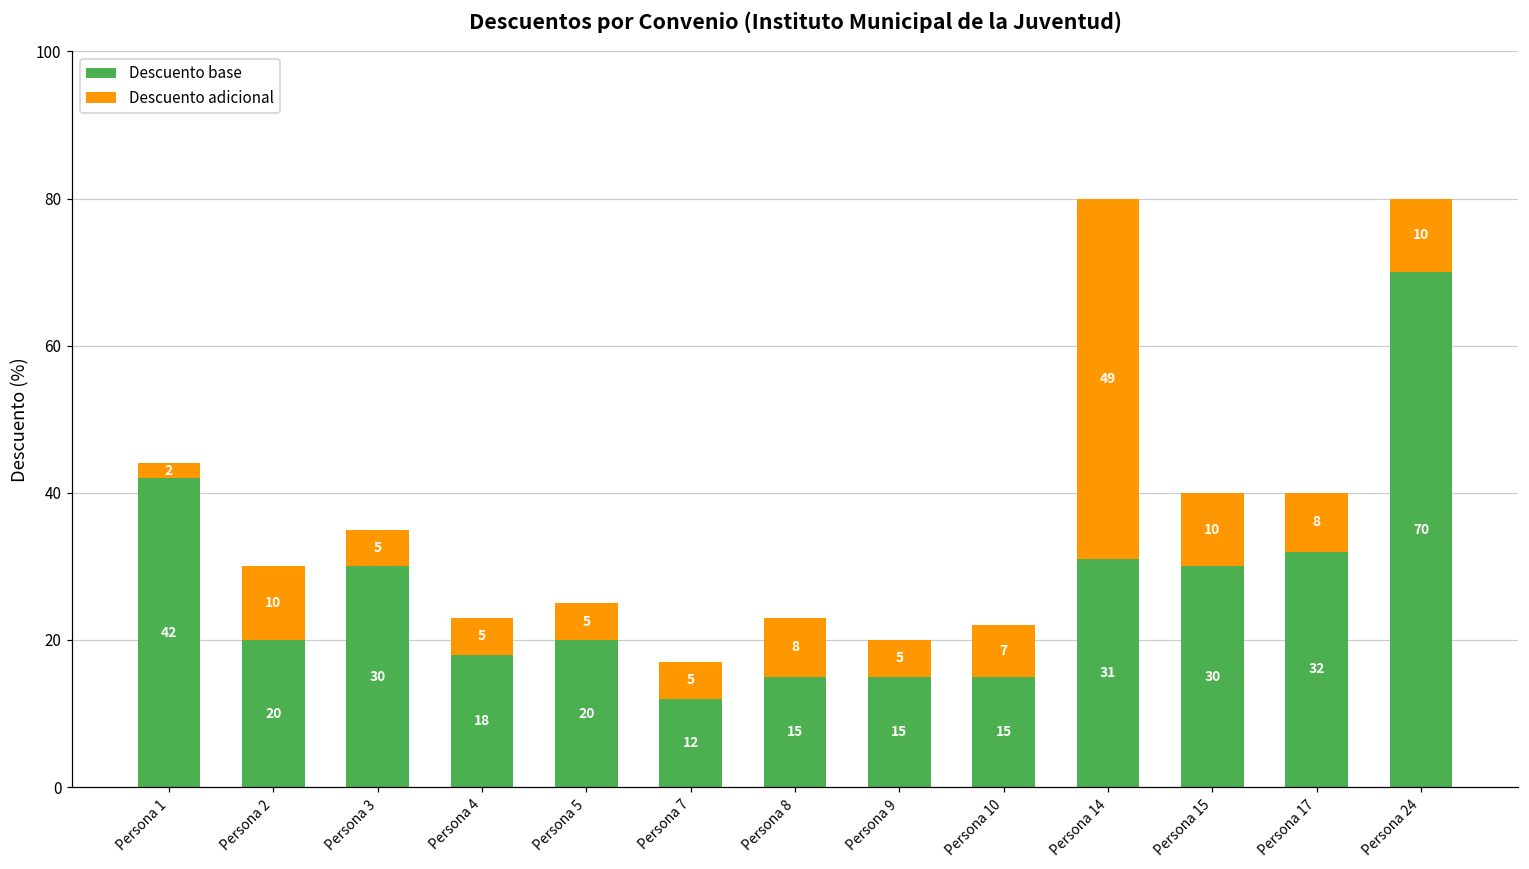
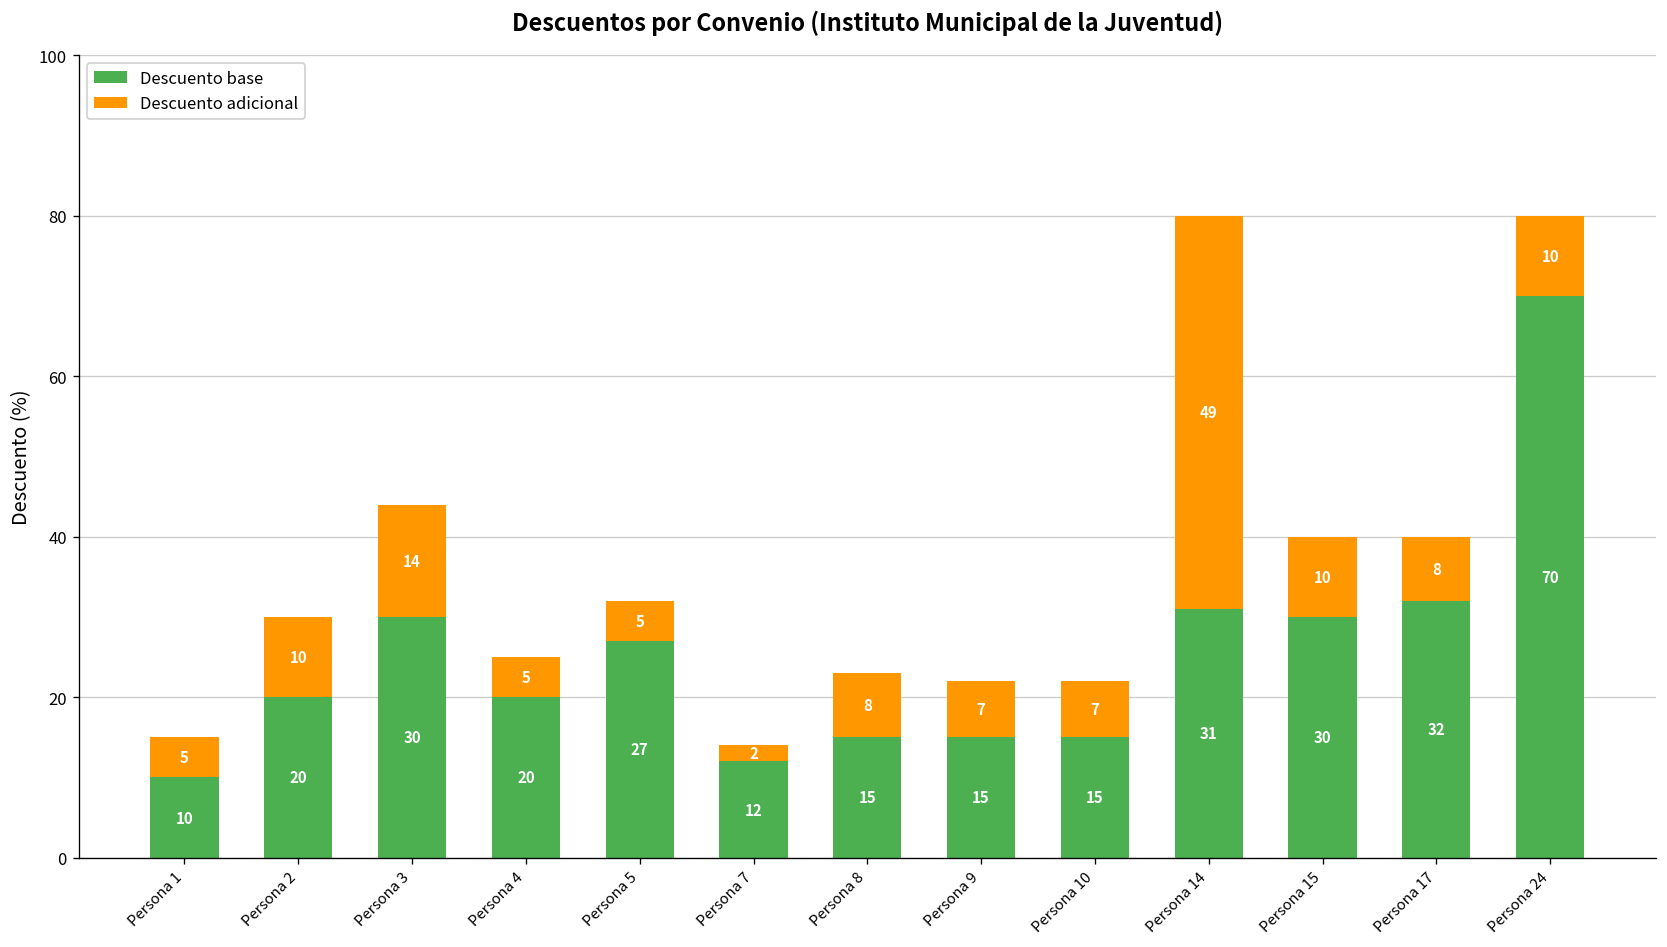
Descuento base, Persona 1: 42 -> 10
Descuento adicional, Persona 1: 2 -> 5
Descuento adicional, Persona 3: 5 -> 14
Descuento base, Persona 4: 18 -> 20
Descuento base, Persona 5: 20 -> 27
Descuento adicional, Persona 7: 5 -> 2
Descuento adicional, Persona 9: 5 -> 7
